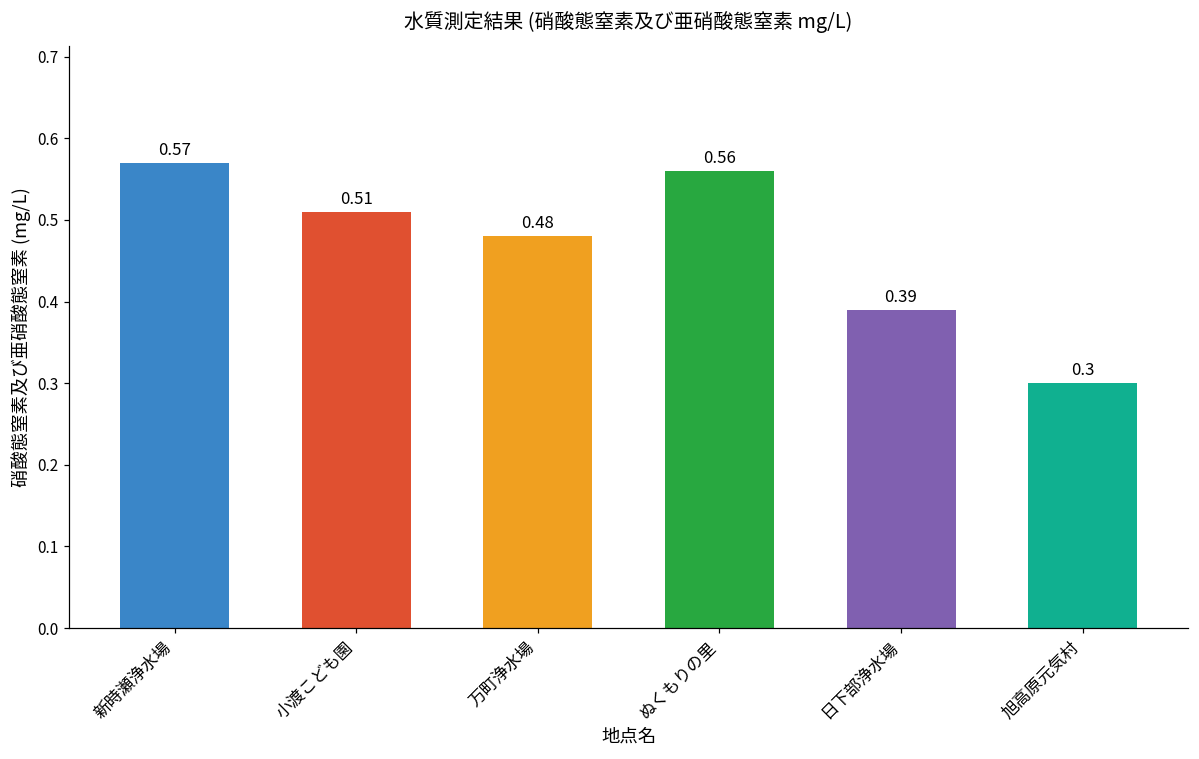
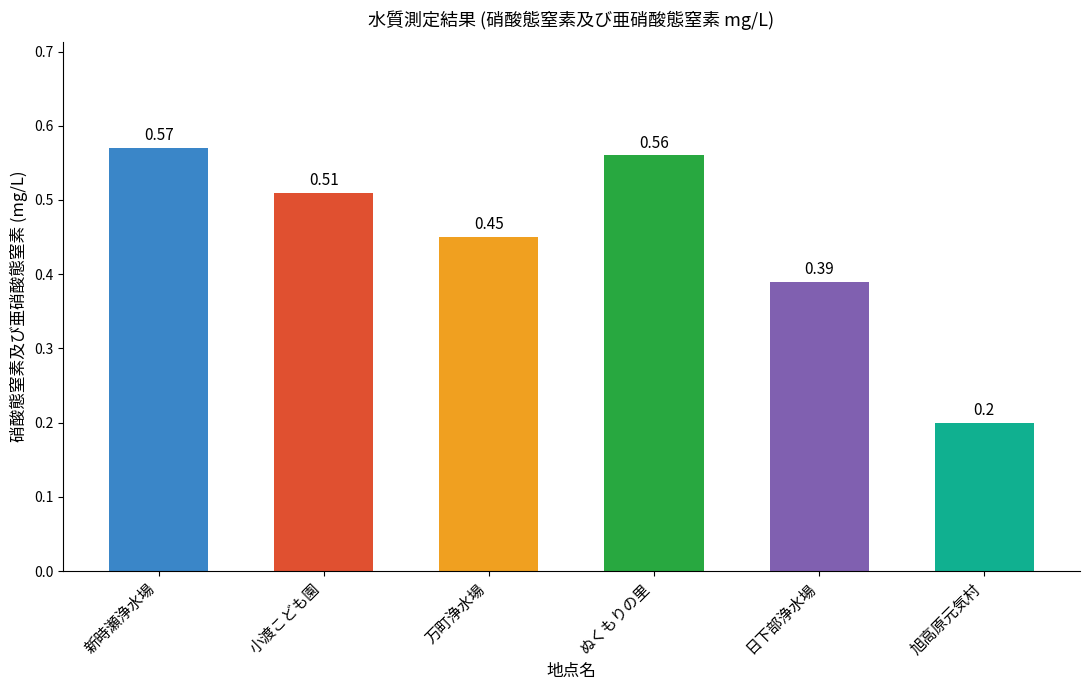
万町浄水場: 0.48 -> 0.45
旭高原元気村: 0.3 -> 0.2
